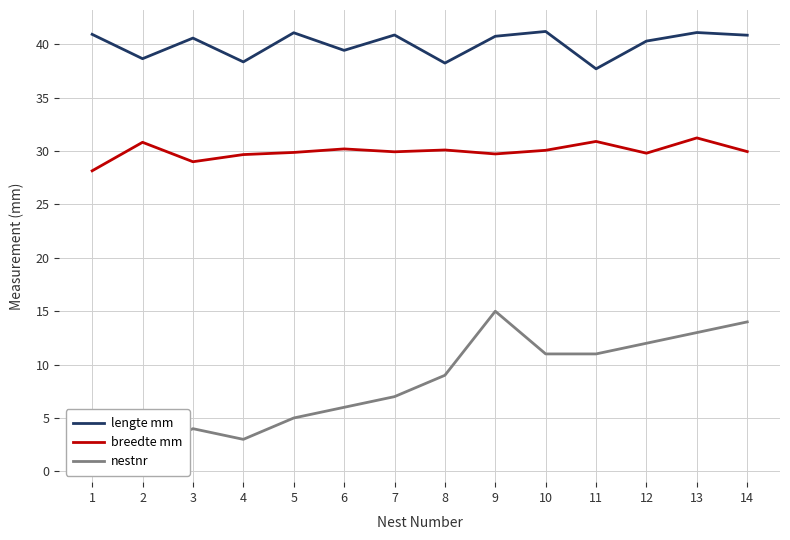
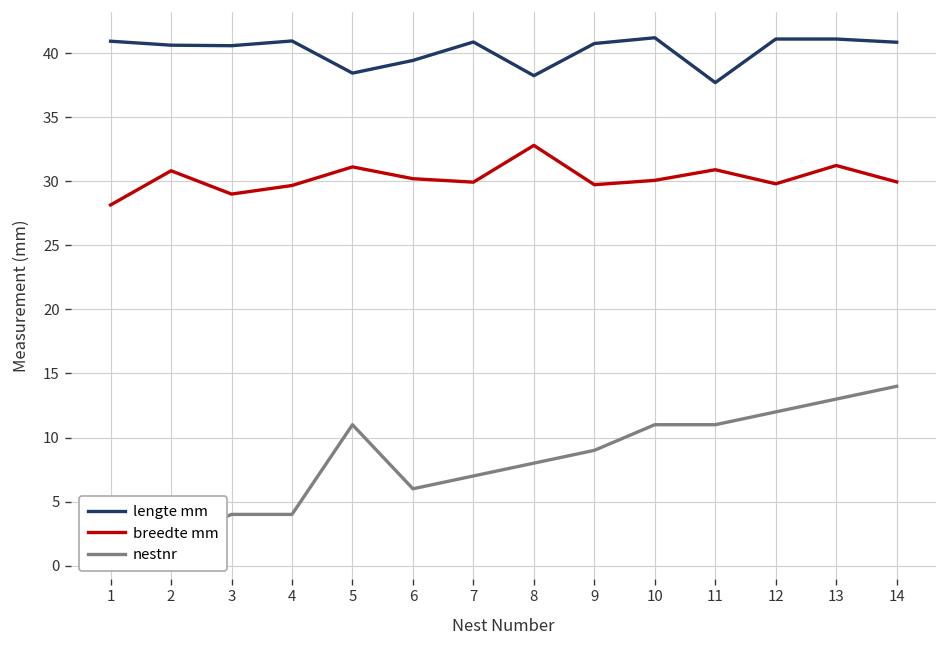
lengte mm, 2: 38.7 -> 40.6
lengte mm, 4: 38.4 -> 41.0
nestnr, 4: 3 -> 4
lengte mm, 5: 41.1 -> 38.4
breedte mm, 5: 29.9 -> 31.1
nestnr, 5: 5 -> 11
breedte mm, 8: 30.1 -> 32.8
nestnr, 8: 9 -> 8
nestnr, 9: 15 -> 9
lengte mm, 12: 40.3 -> 41.1
